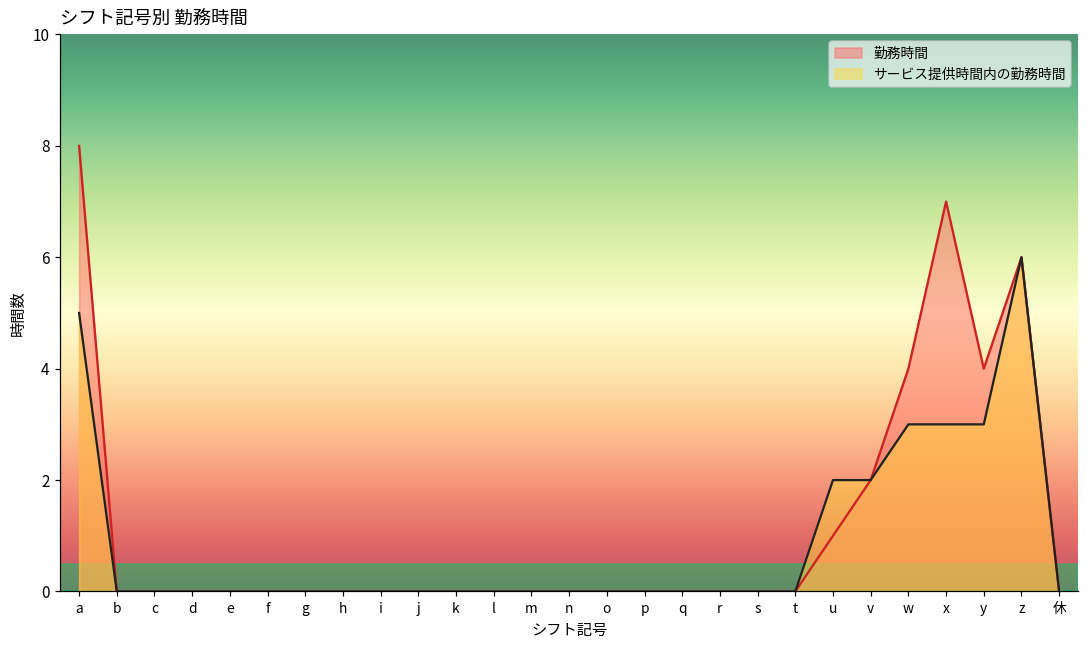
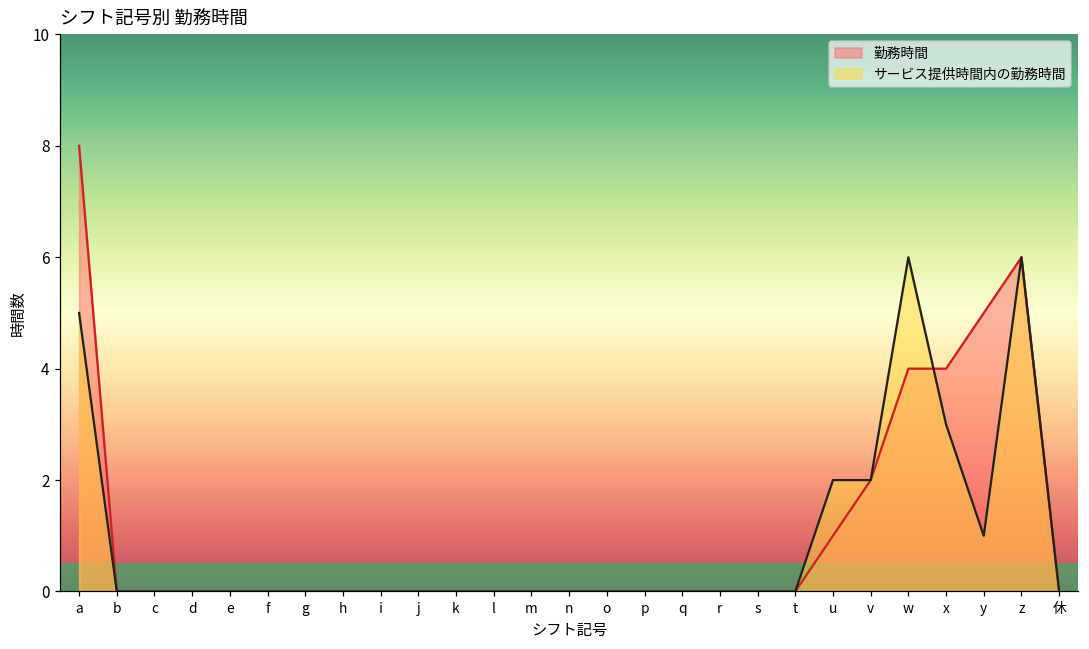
サービス提供時間内の勤務時間, w: 3 -> 6
勤務時間, x: 7 -> 4
勤務時間, y: 4 -> 5
サービス提供時間内の勤務時間, y: 3 -> 1
